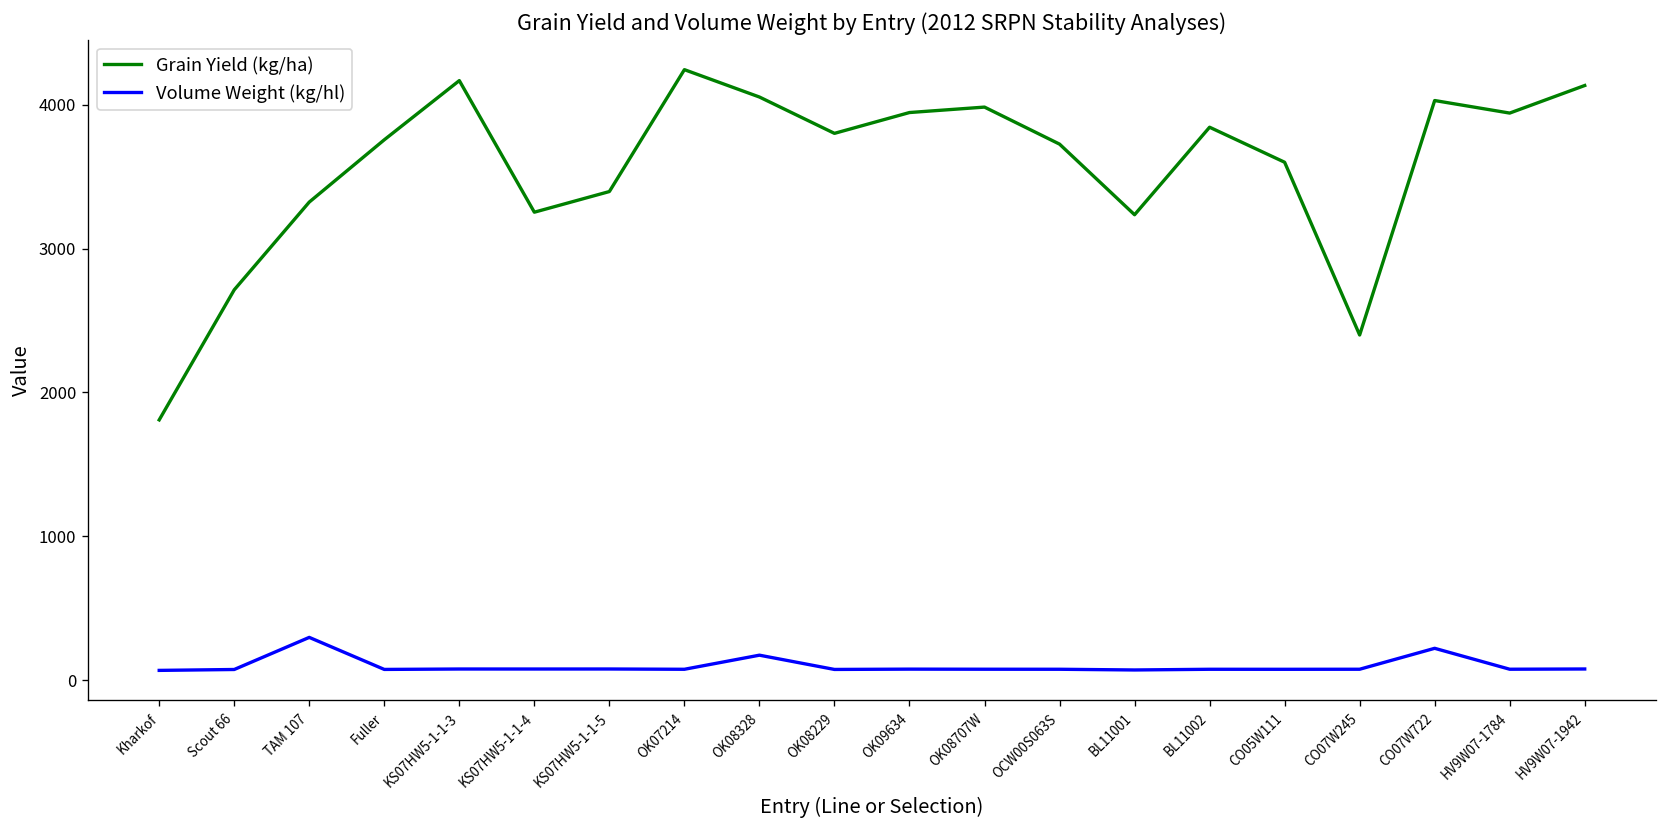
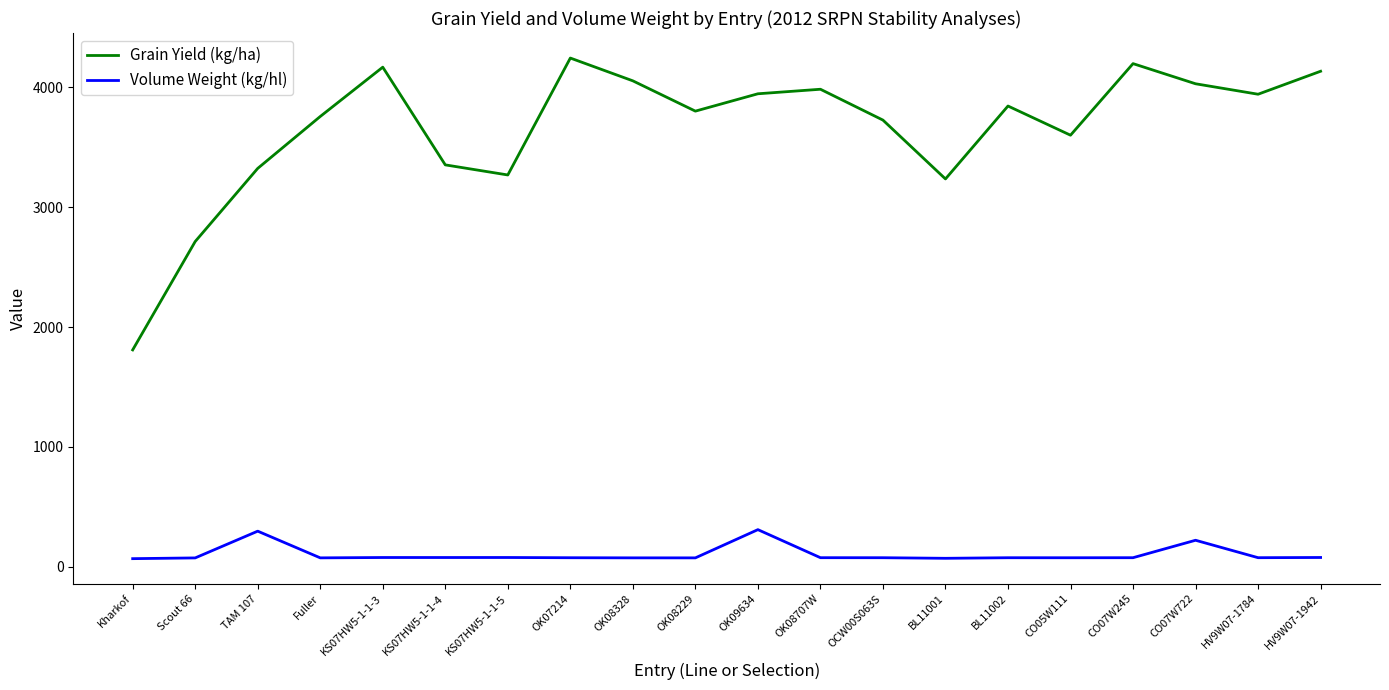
Grain Yield (kg/ha), KS07HW5-1-1-4: 3250 -> 3350
Grain Yield (kg/ha), KS07HW5-1-1-5: 3400 -> 3270
Volume Weight (kg/hl), OK08328: 170 -> 70
Volume Weight (kg/hl), OK09634: 80 -> 310
Grain Yield (kg/ha), CO07W245: 2400 -> 4200
